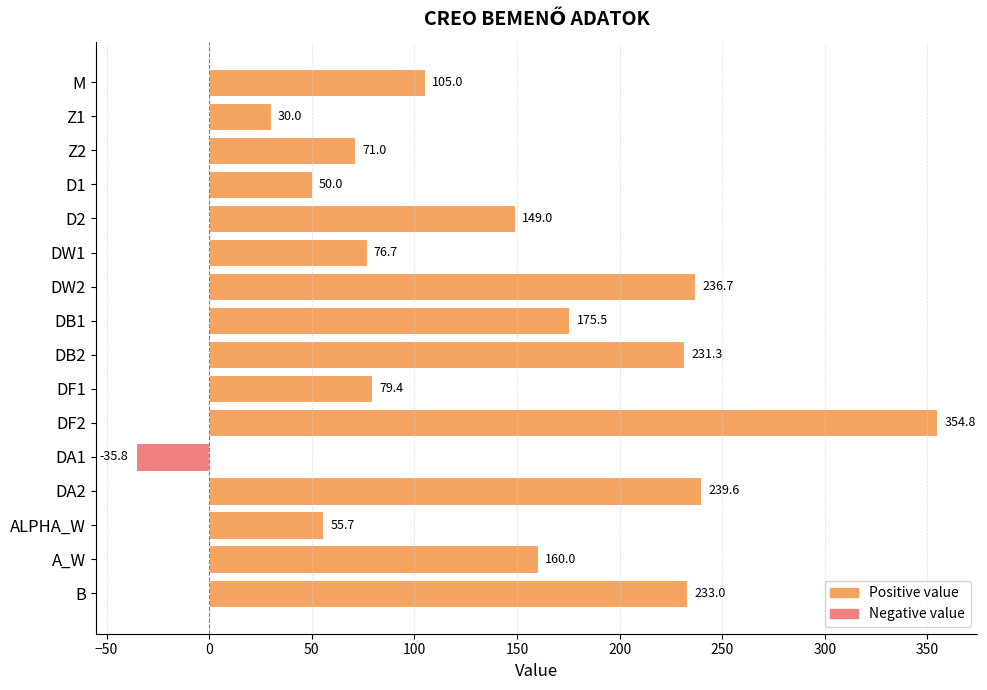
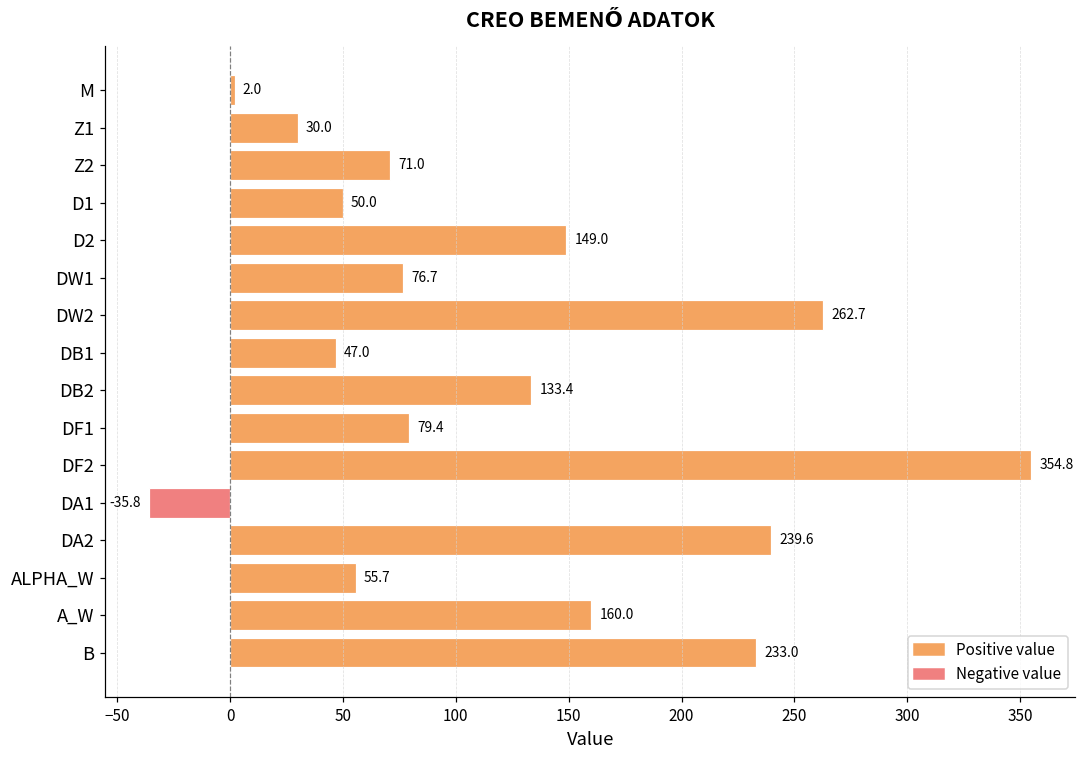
M: 105.0 -> 2.0
DW2: 236.7 -> 262.7
DB1: 175.5 -> 47.0
DB2: 231.3 -> 133.4
